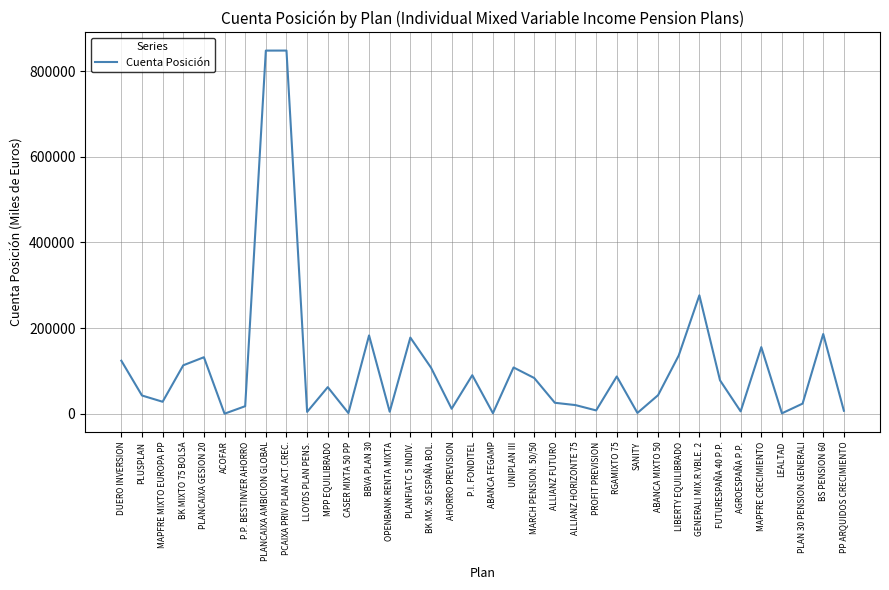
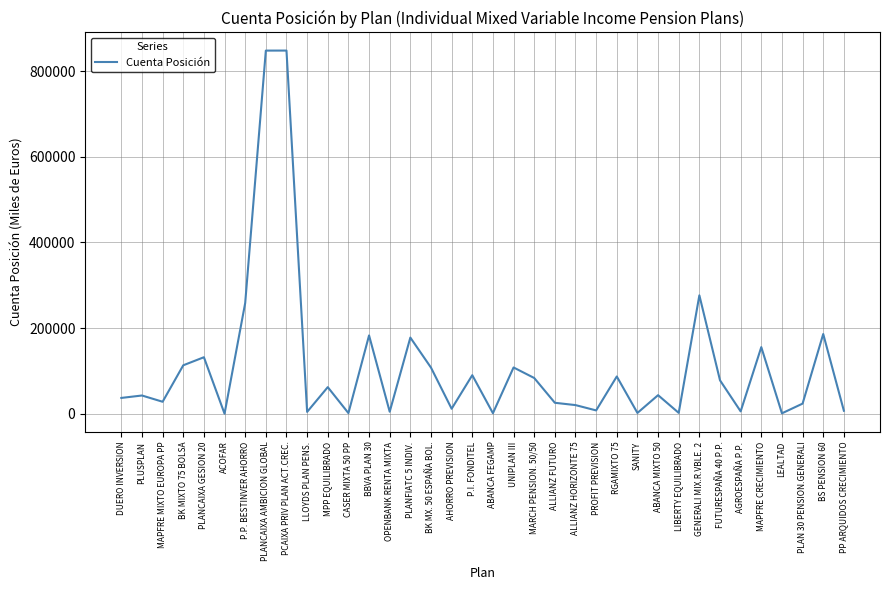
DUERO INVERSION: 120000 -> 40000
P.P. BESTINVER AHORRO: 20000 -> 260000
LIBERTY EQUILIBRADO: 140000 -> 0
